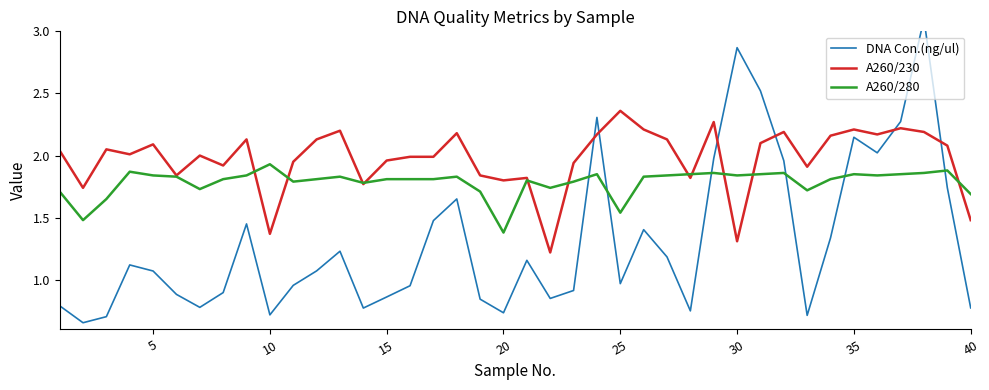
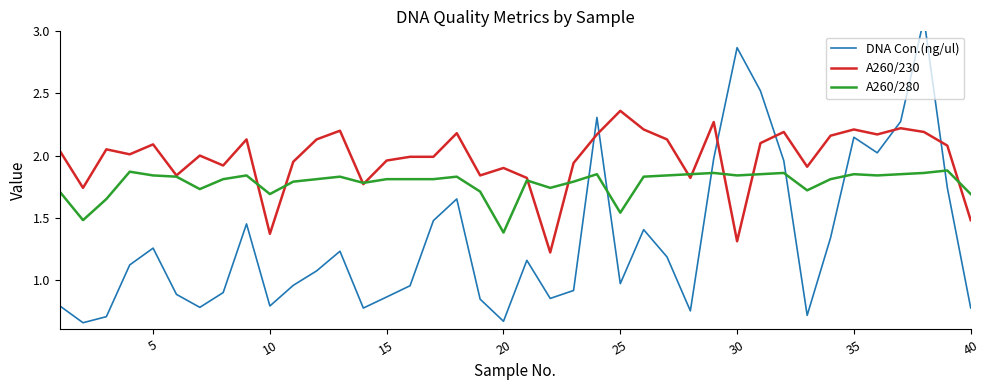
DNA Con.(ng/ul), 5: 1.07 -> 1.25
DNA Con.(ng/ul), 10: 0.72 -> 0.79
A260/280, 10: 1.93 -> 1.69
DNA Con.(ng/ul), 20: 0.73 -> 0.67
A260/230, 20: 1.8 -> 1.9
